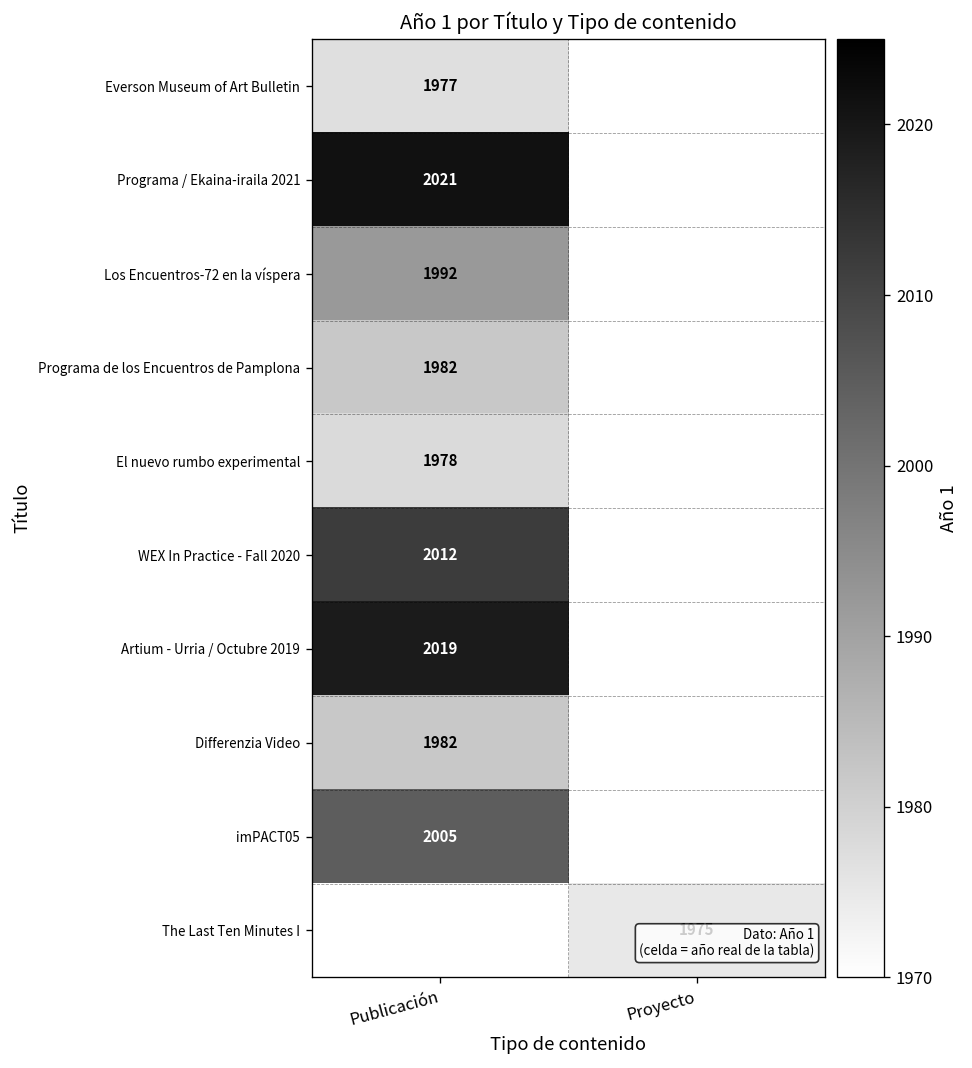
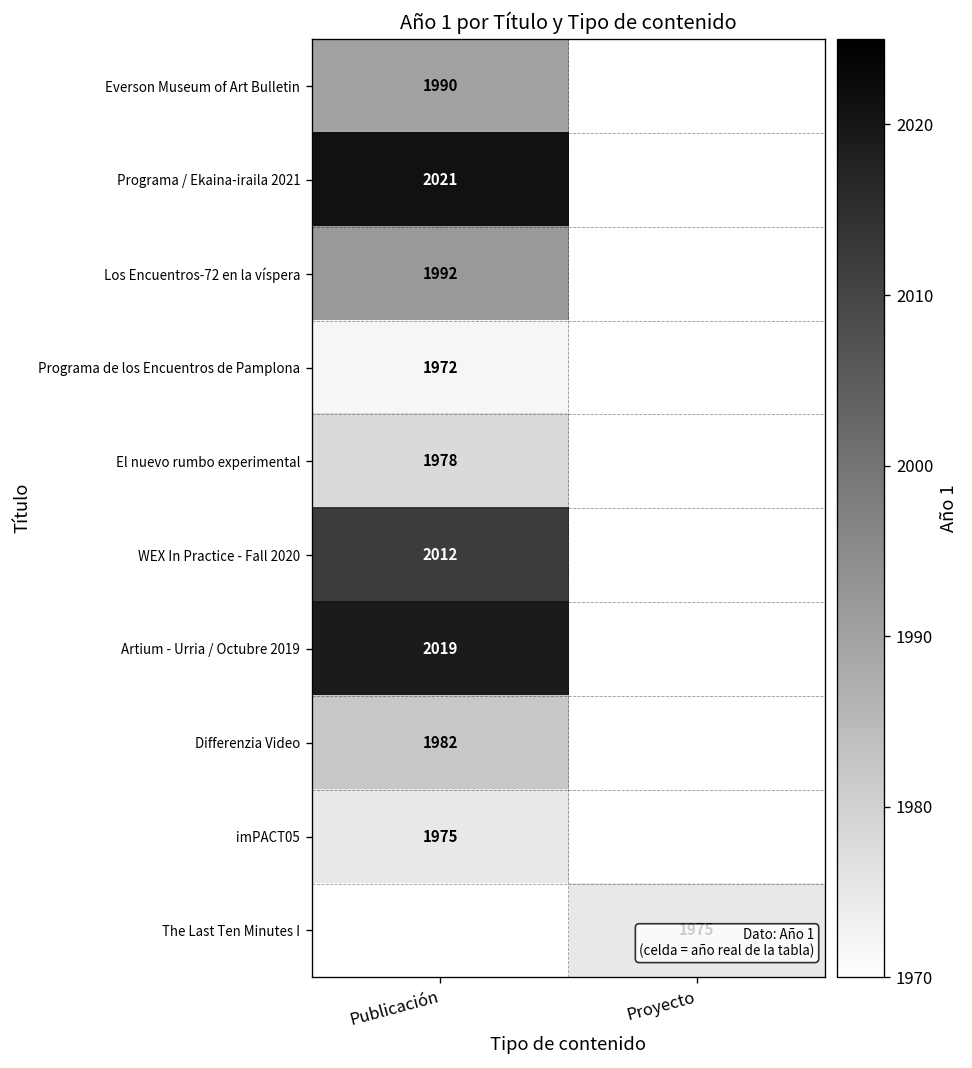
Everson Museum of Art Bulletin, Publicación: 1977 -> 1990
Programa de los Encuentros de Pamplona, Publicación: 1982 -> 1972
imPACT05, Publicación: 2005 -> 1975
